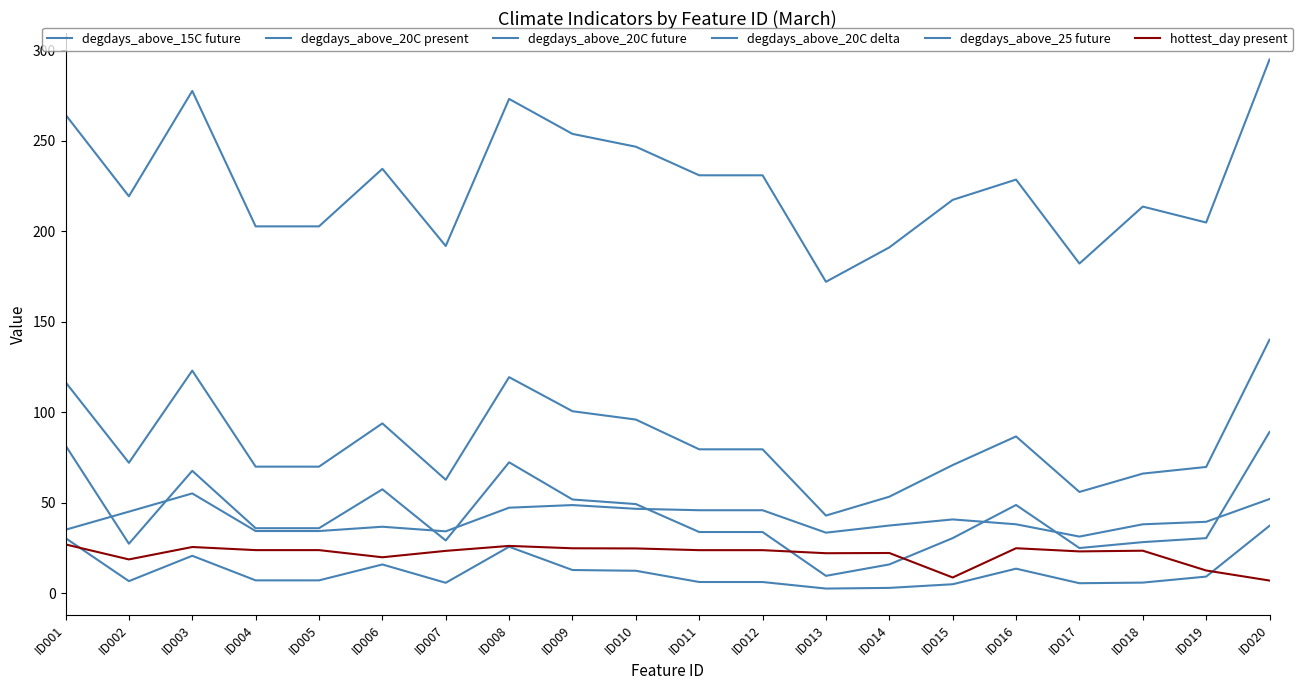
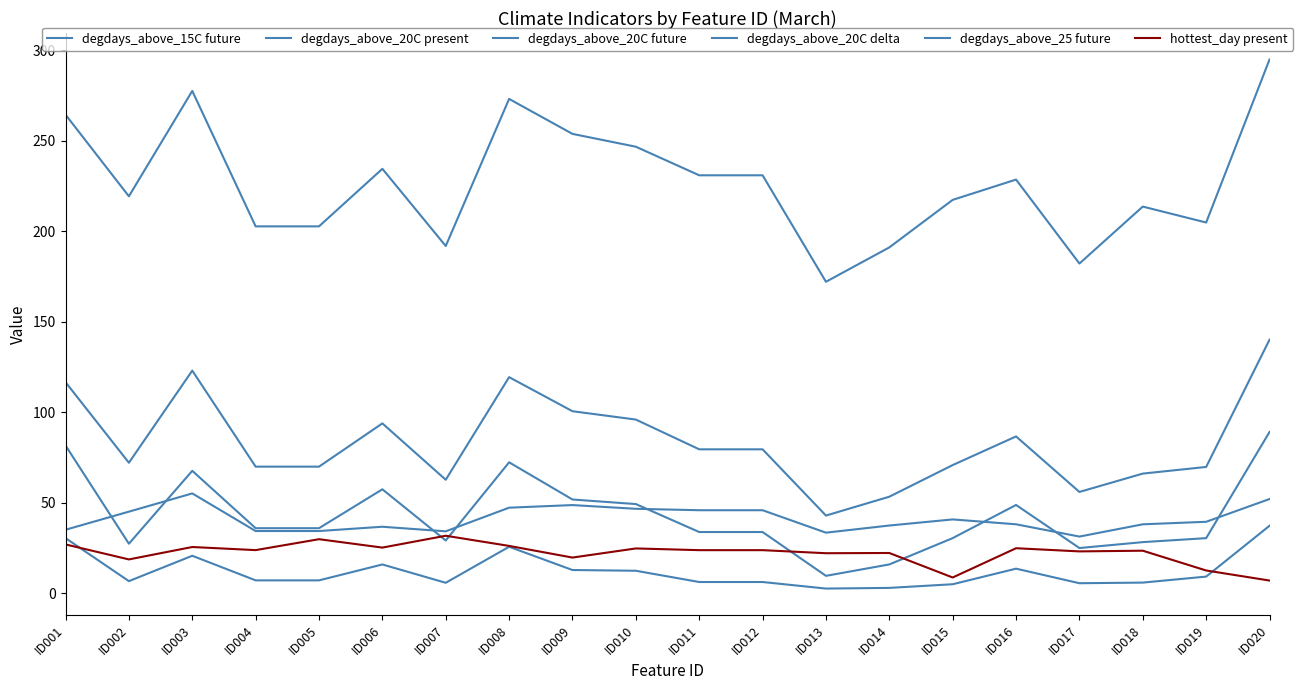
hottest_day present, ID005: 24 -> 30
hottest_day present, ID006: 20 -> 25
hottest_day present, ID007: 23 -> 32
hottest_day present, ID009: 25 -> 20
